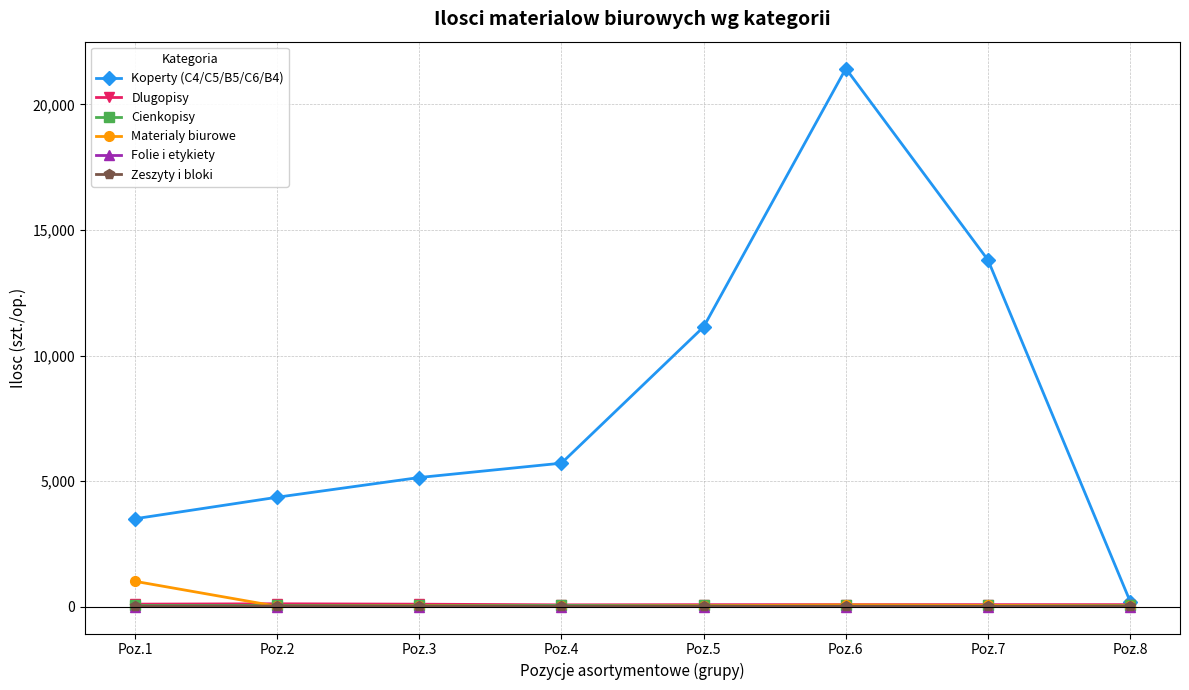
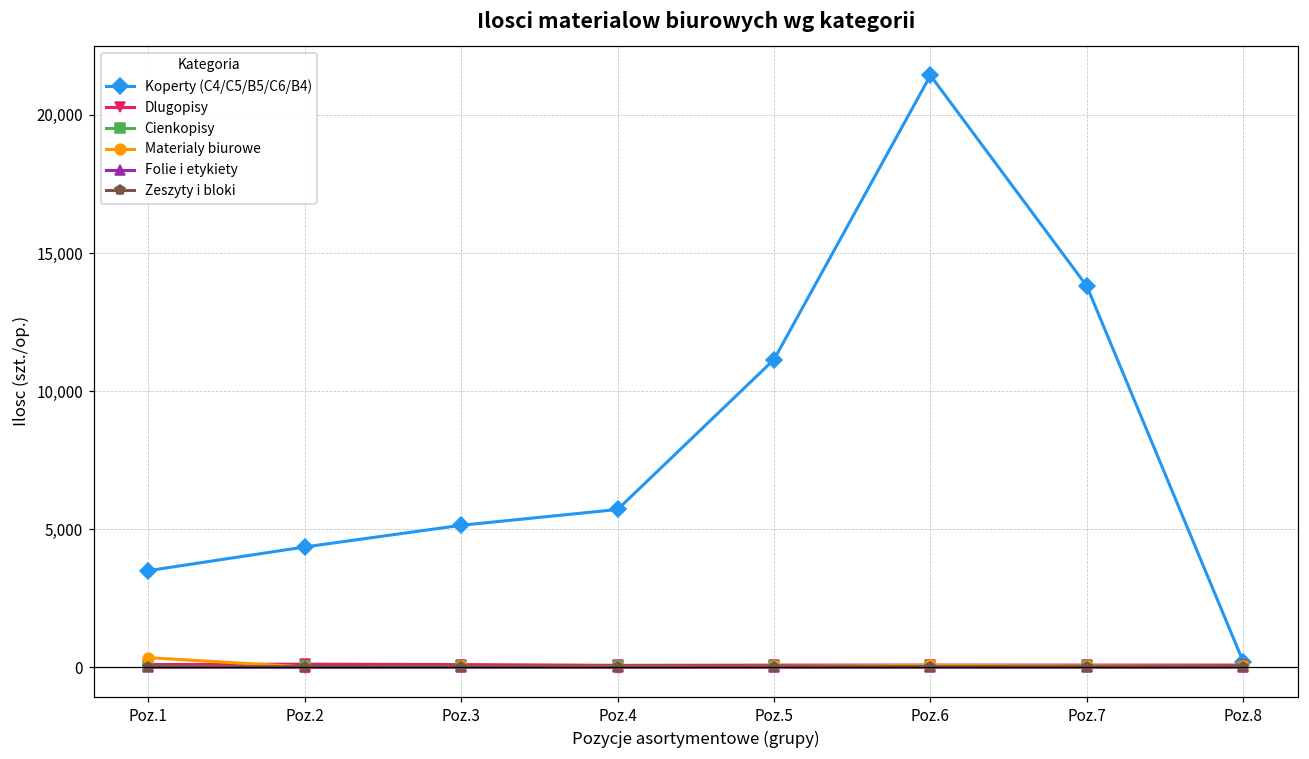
Materialy biurowe, Poz.1: 1,000 -> 400
